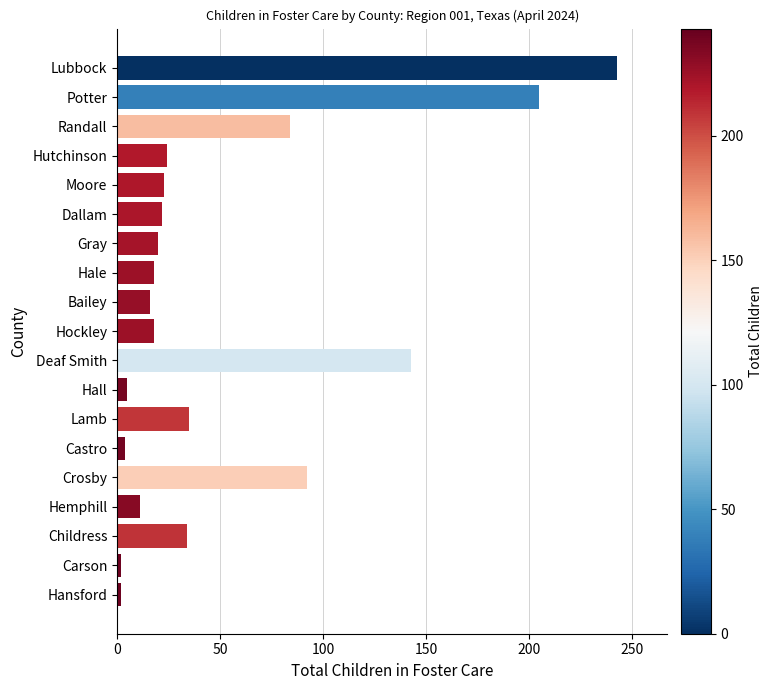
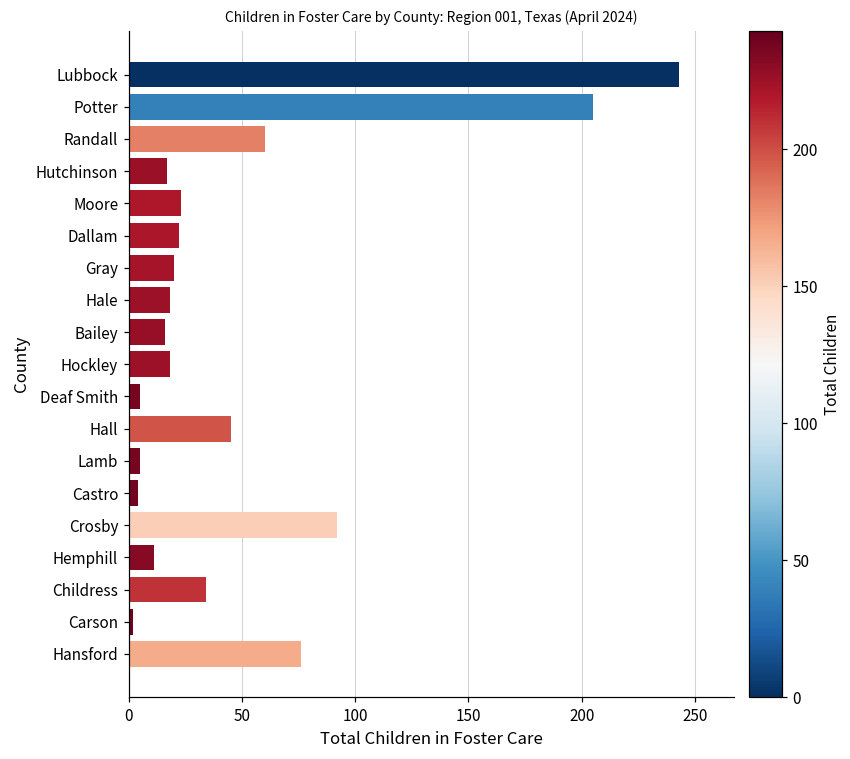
Randall: 84 -> 60
Hutchinson: 24 -> 17
Deaf Smith: 143 -> 5
Hall: 5 -> 45
Lamb: 35 -> 5
Hansford: 2 -> 76
